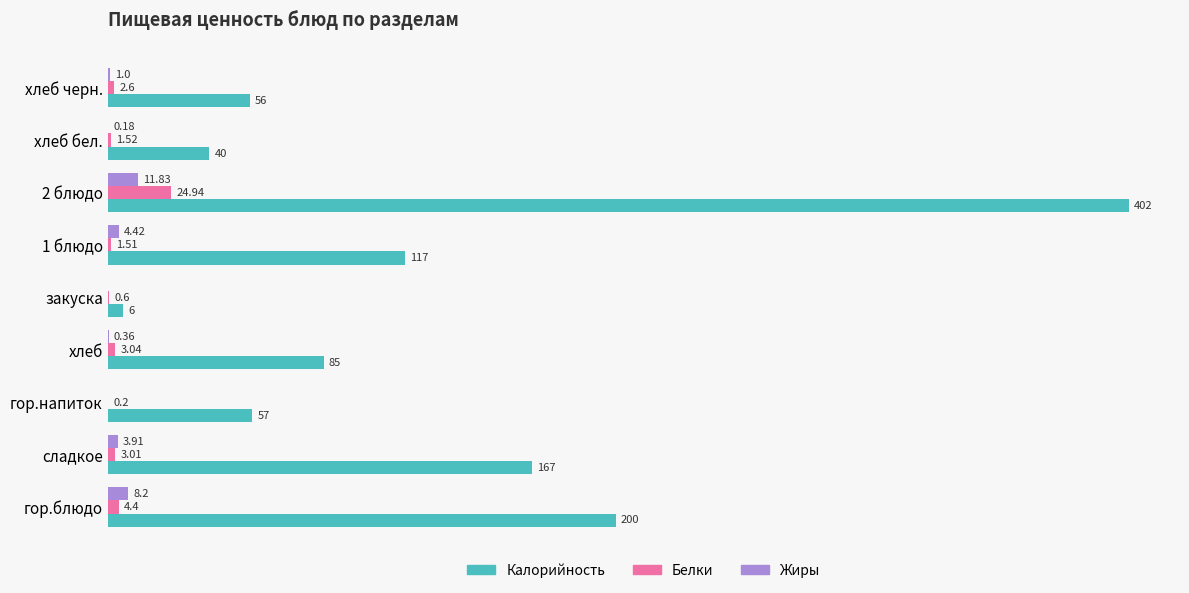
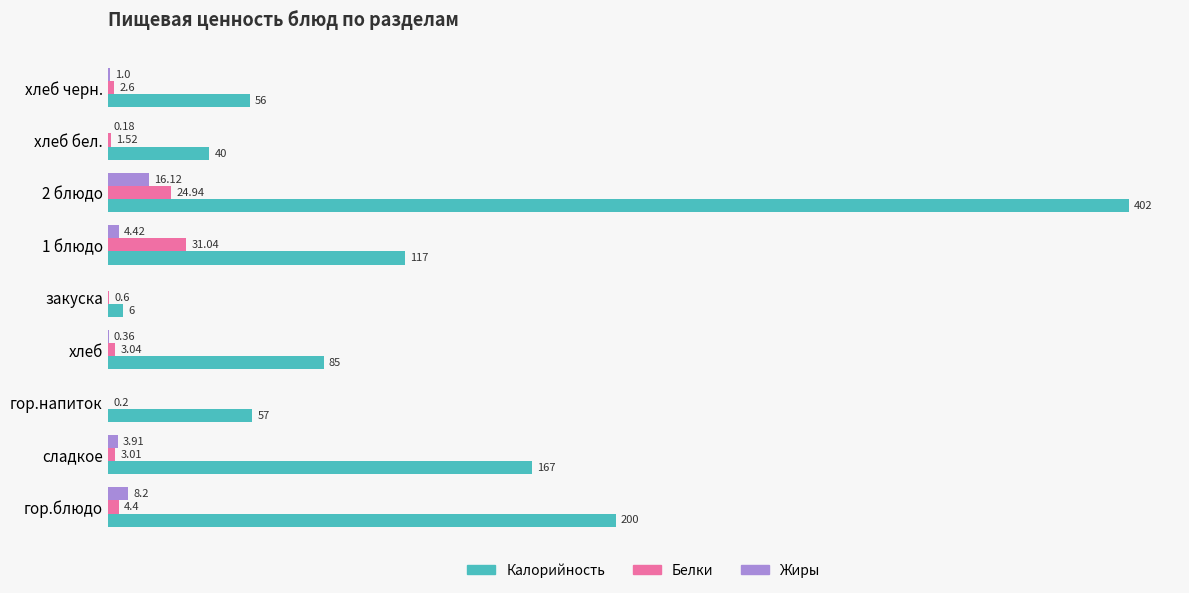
Жиры, 2 блюдо: 11.83 -> 16.12
Белки, 1 блюдо: 1.51 -> 31.04
